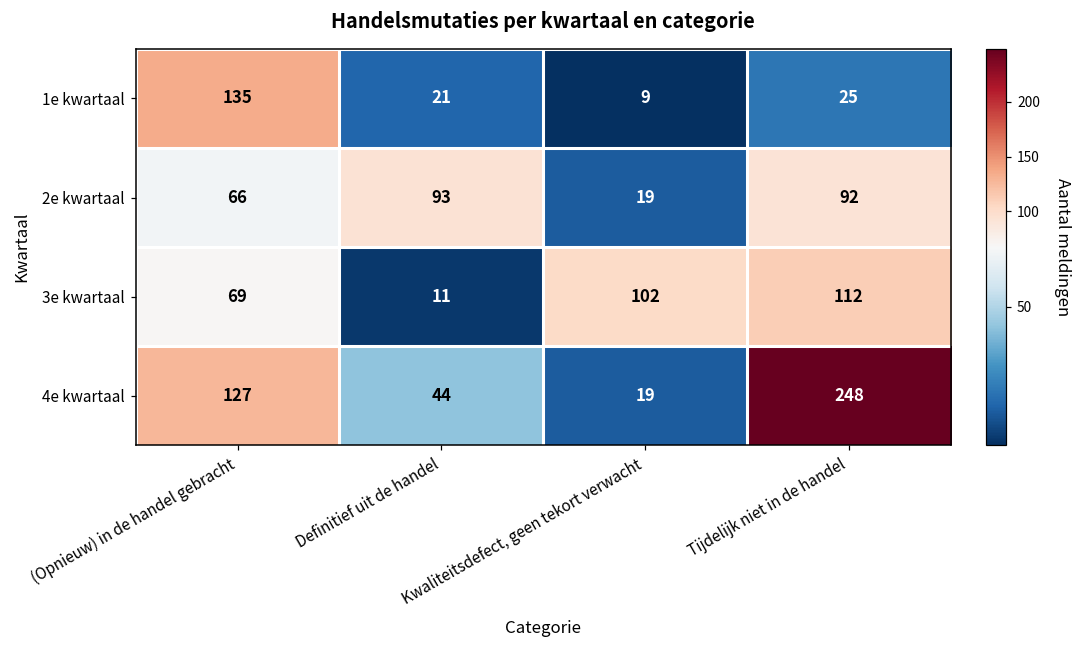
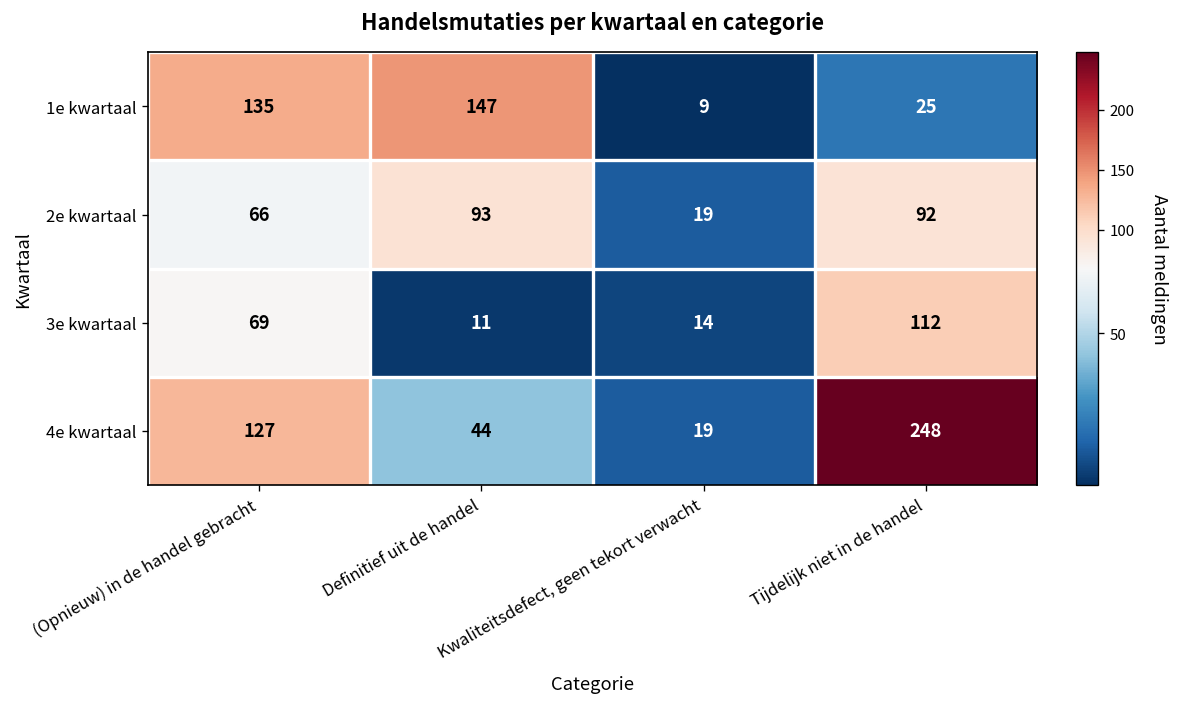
1e kwartaal, Definitief uit de handel: 21 -> 147
3e kwartaal, Kwaliteitsdefect, geen tekort verwacht: 102 -> 14
